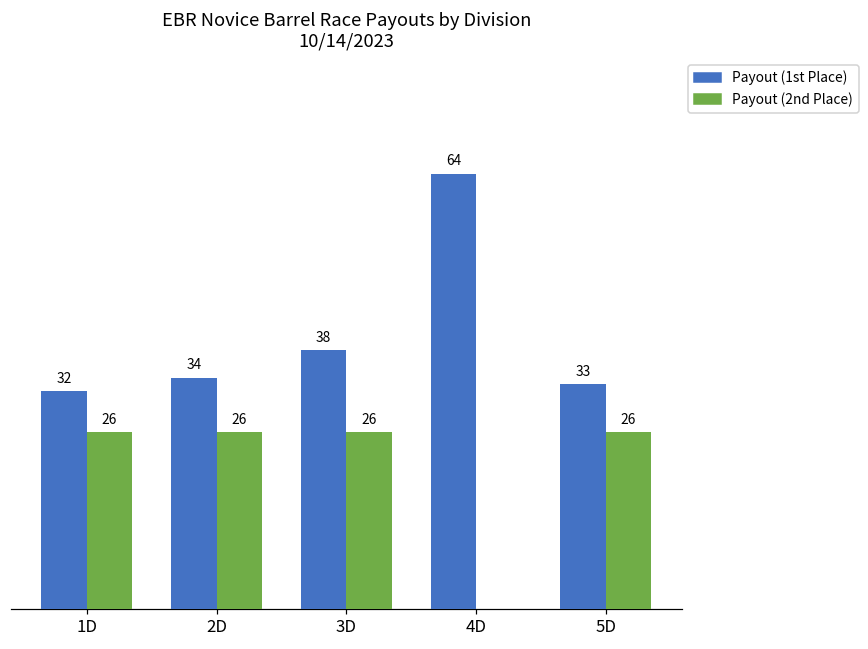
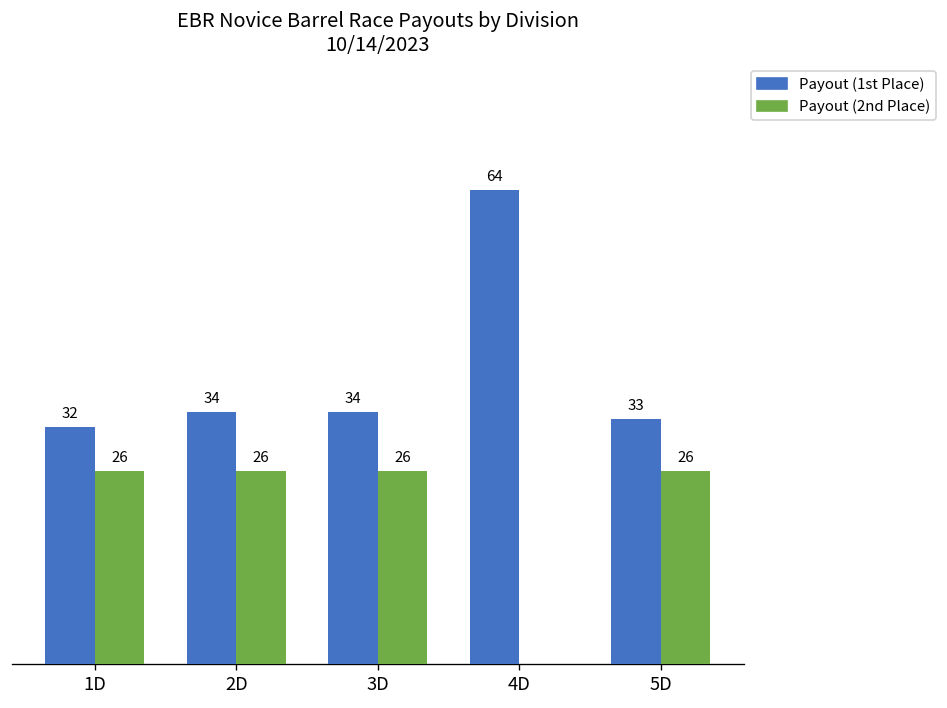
Payout (1st Place), 3D: 38 -> 34
